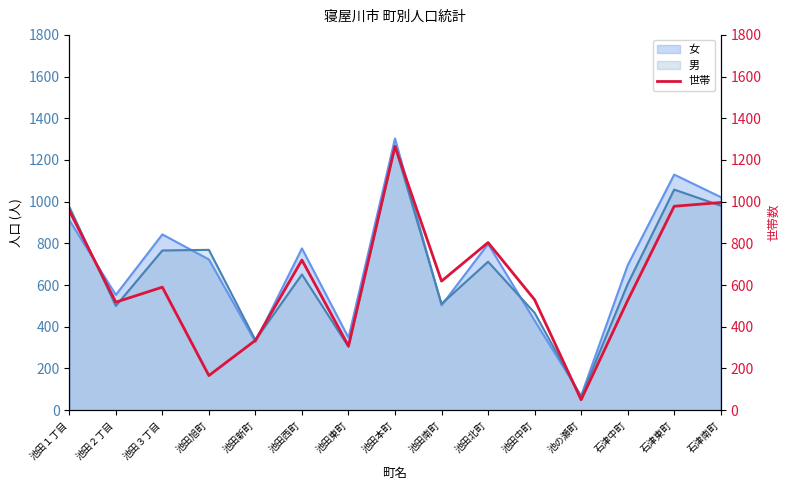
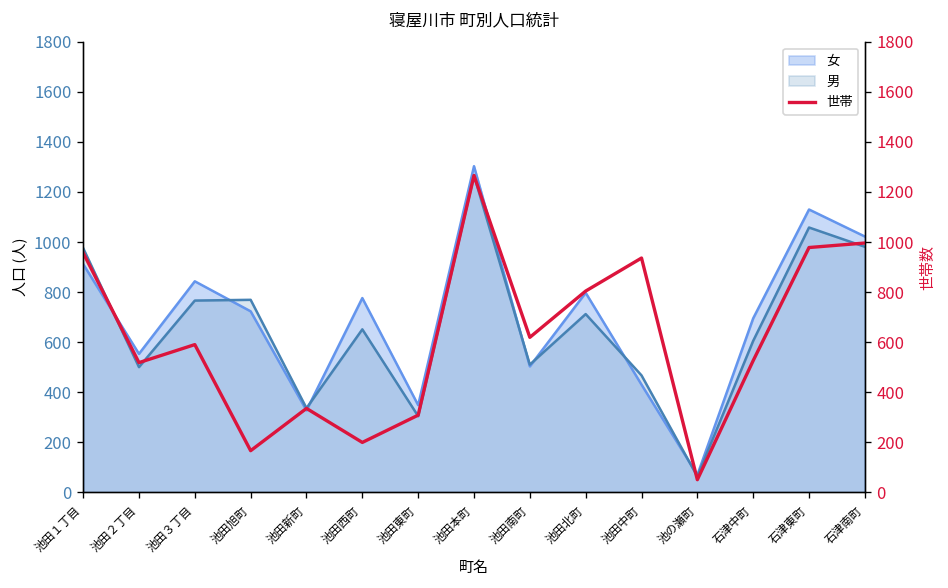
世帯, 池田西町: 720 -> 200
世帯, 池田中町: 530 -> 940
